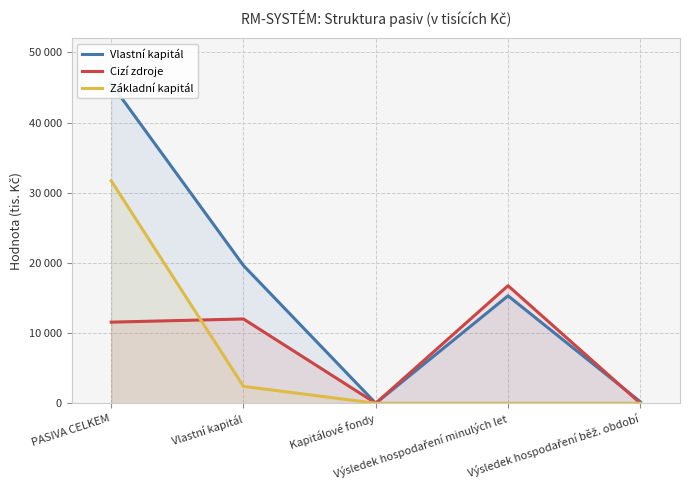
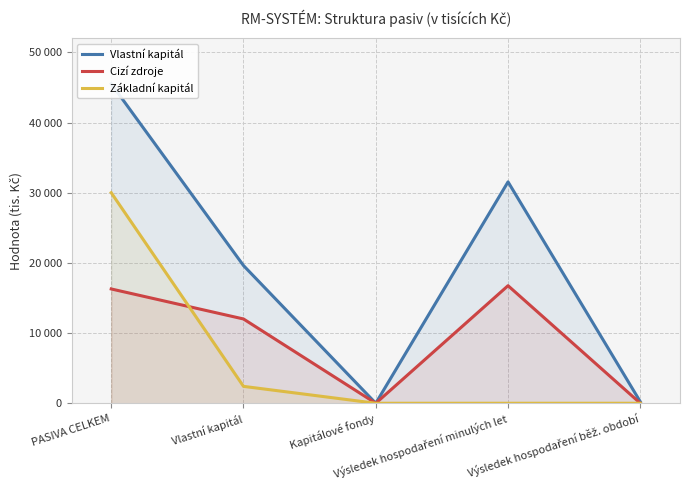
Cizí zdroje, PASIVA CELKEM: 12000 -> 16000
Základní kapitál, PASIVA CELKEM: 32000 -> 30000
Vlastní kapitál, Výsledek hospodaření minulých let: 15000 -> 32000
